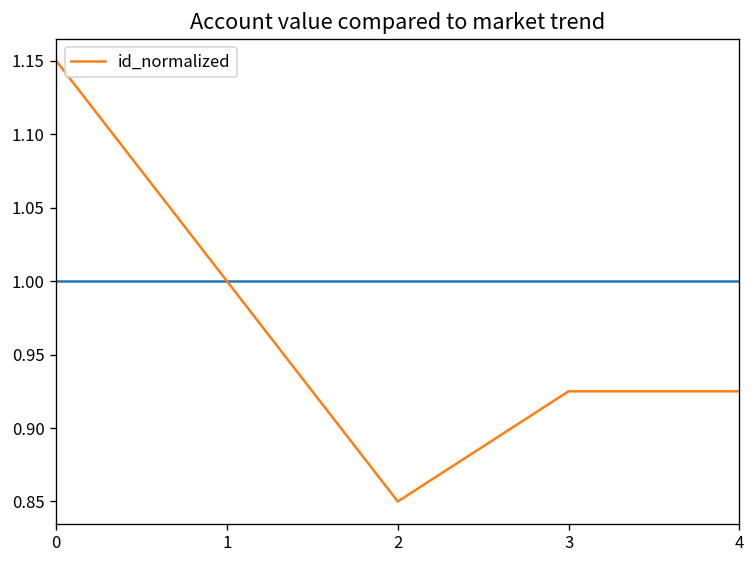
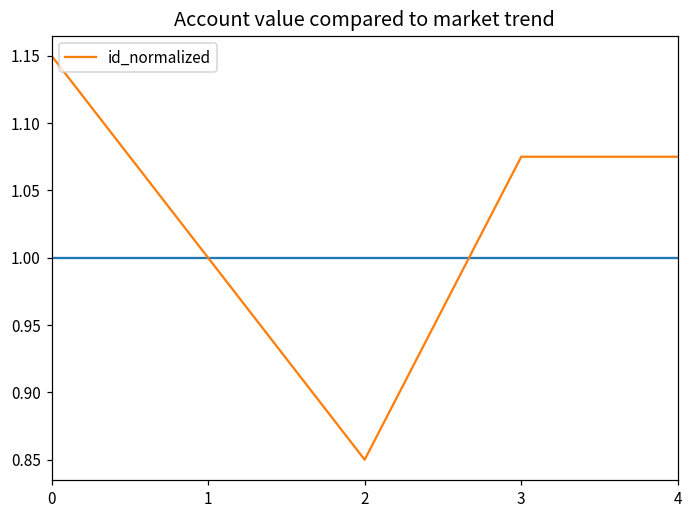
id_normalized, 3: 0.925 -> 1.075
id_normalized, 4: 0.925 -> 1.075
